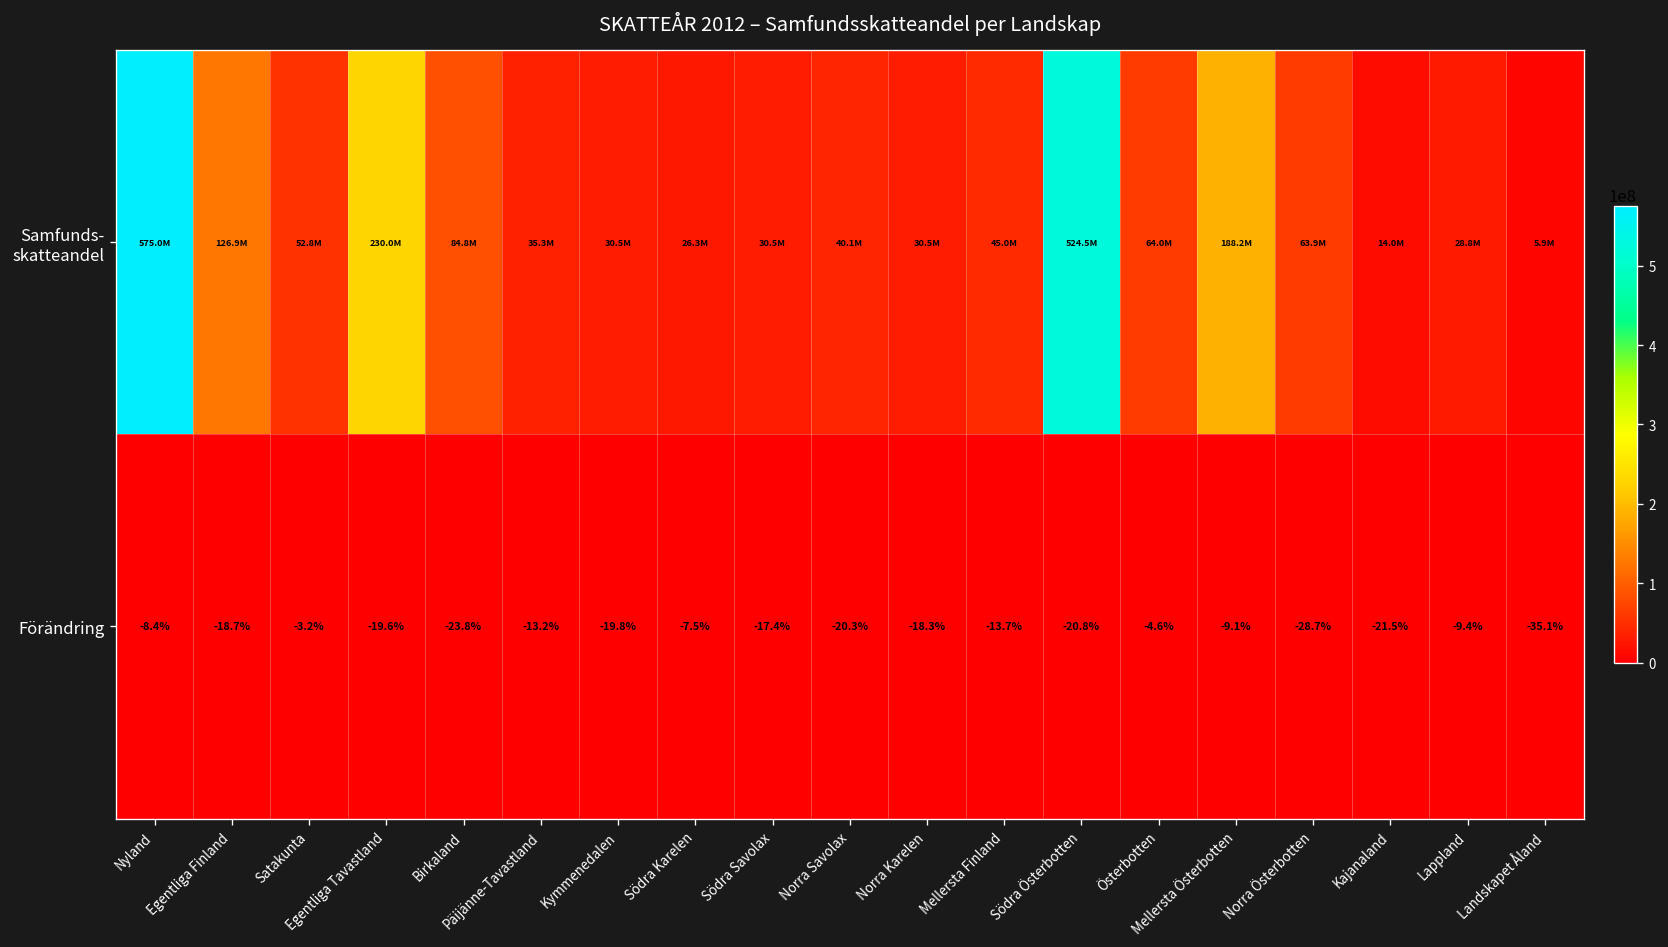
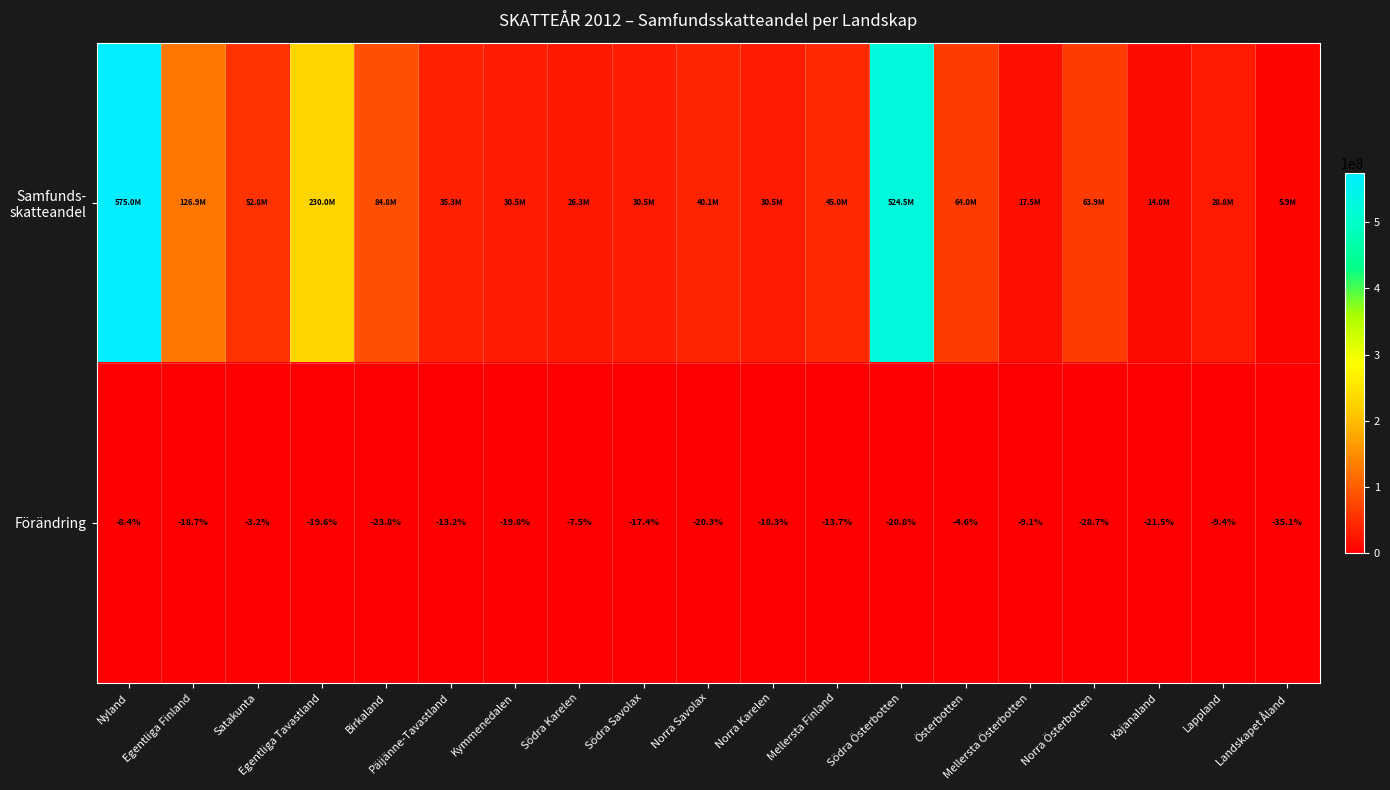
Samfunds- skatteandel, Mellersta Österbotten: 188.2M -> 17.5M
